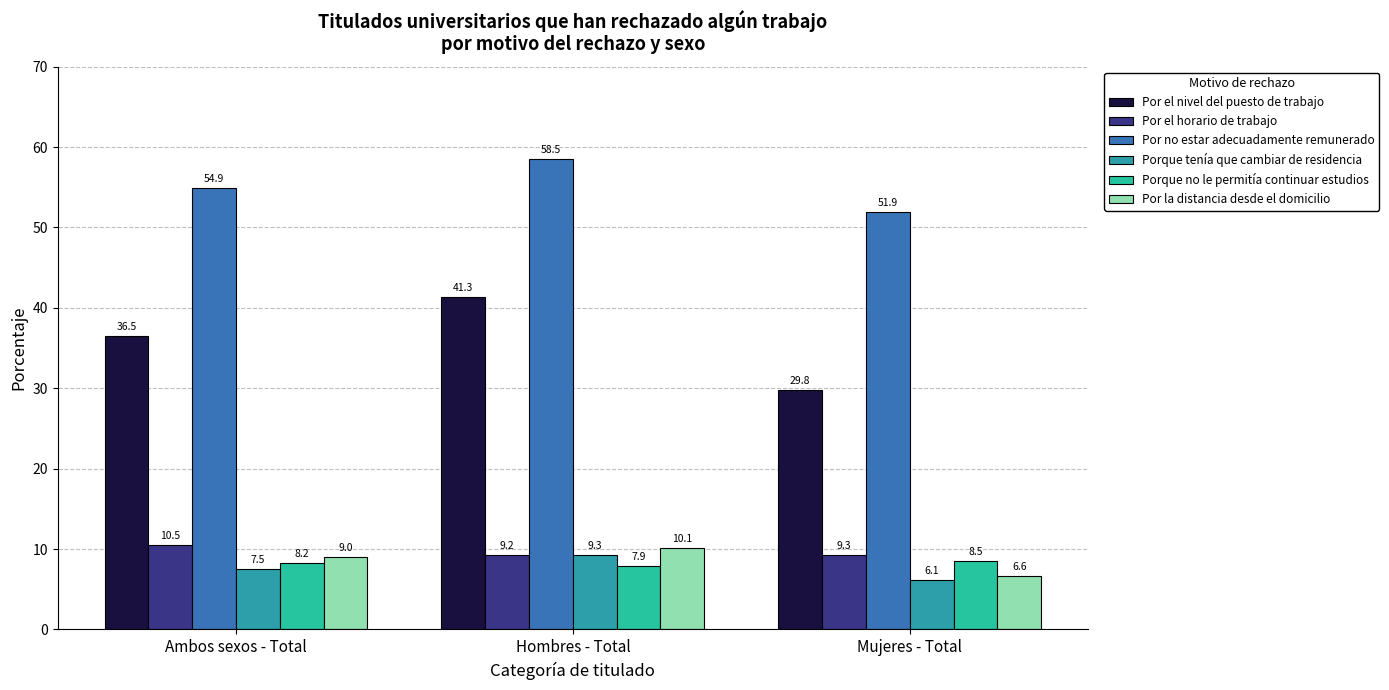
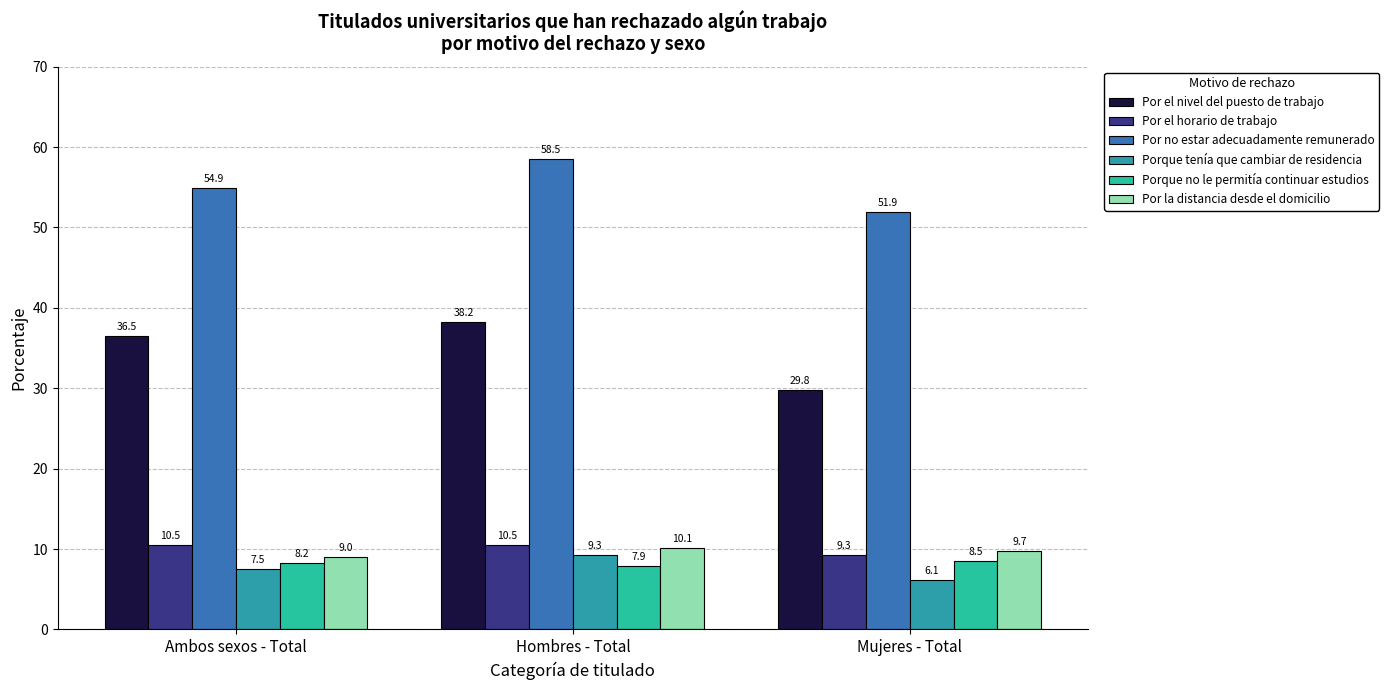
Por el nivel del puesto de trabajo, Hombres - Total: 41.3 -> 38.2
Por el horario de trabajo, Hombres - Total: 9.2 -> 10.5
Por la distancia desde el domicilio, Mujeres - Total: 6.6 -> 9.7
